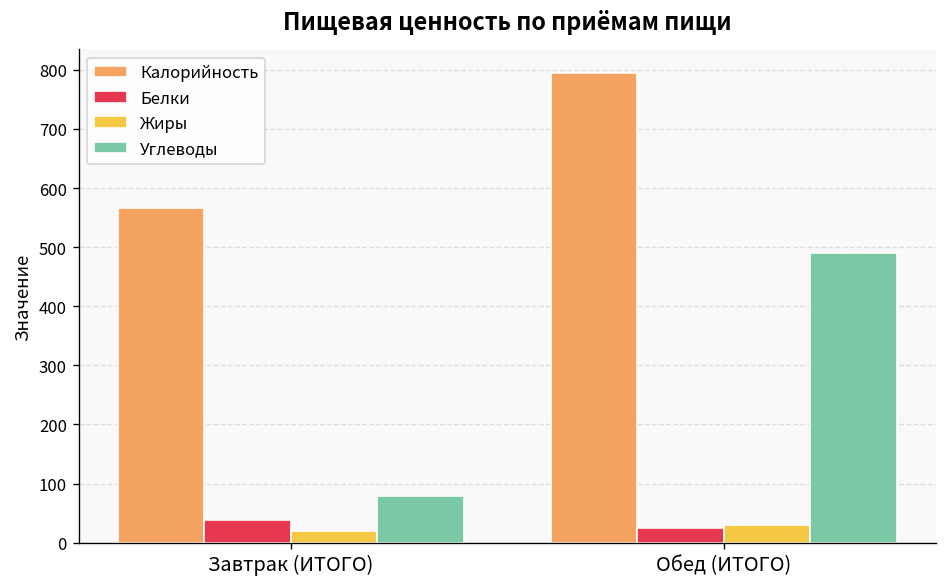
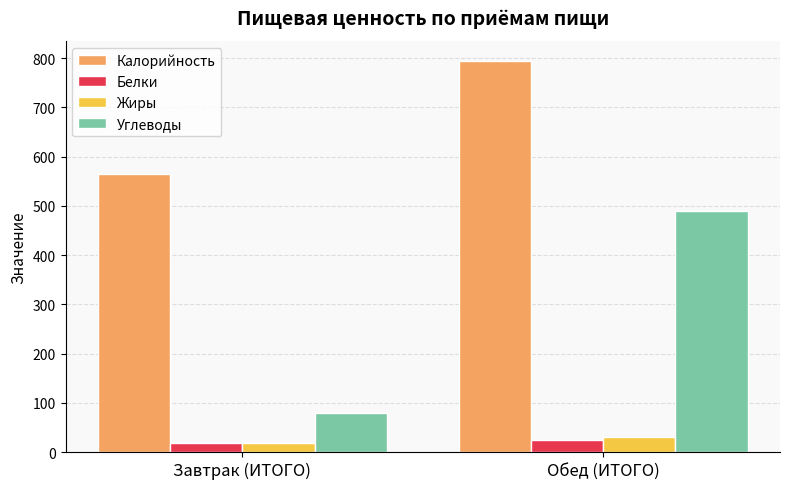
Белки, Завтрак (ИТОГО): 40 -> 20
